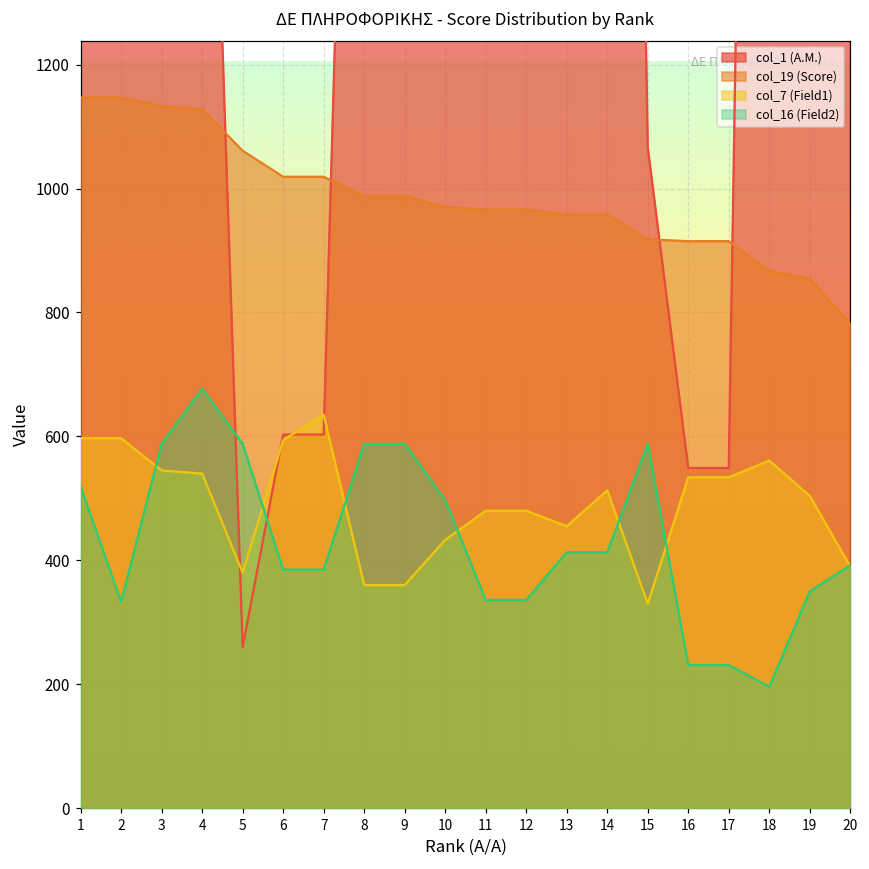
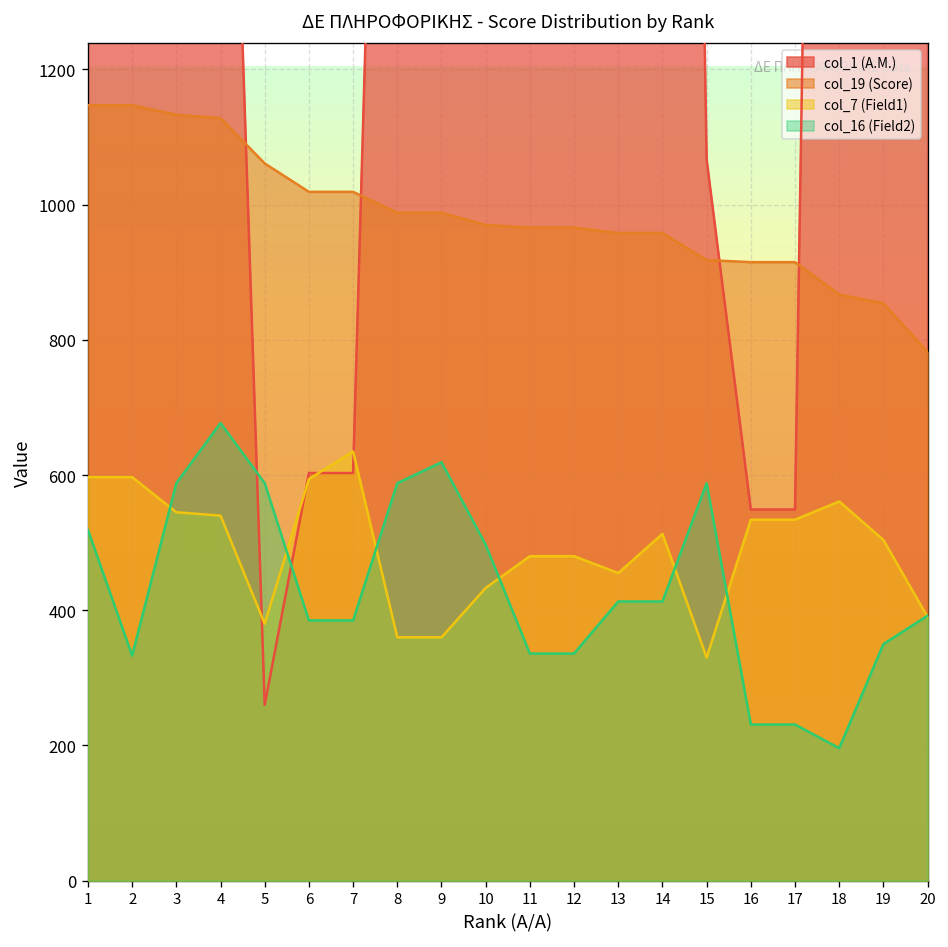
col_16 (Field2), 9: 590 -> 620
